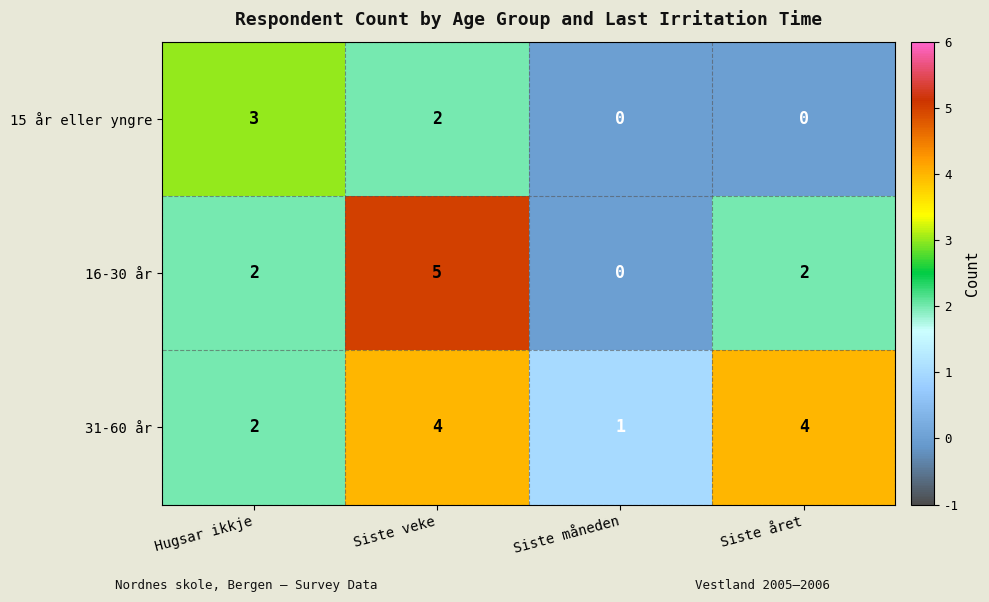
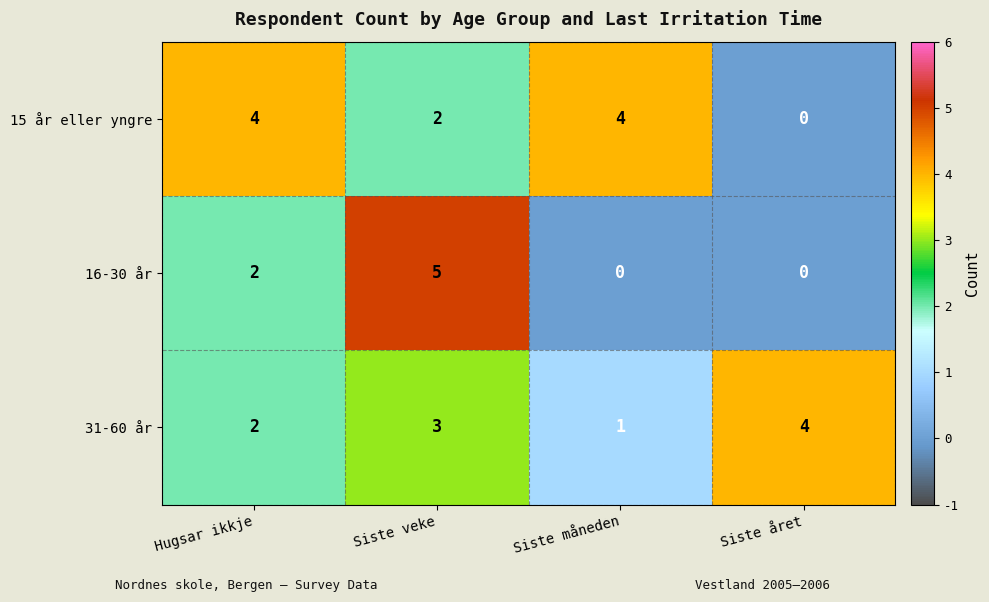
15 år eller yngre, Hugsar ikkje: 3 -> 4
15 år eller yngre, Siste måneden: 0 -> 4
16-30 år, Siste året: 2 -> 0
31-60 år, Siste veke: 4 -> 3
